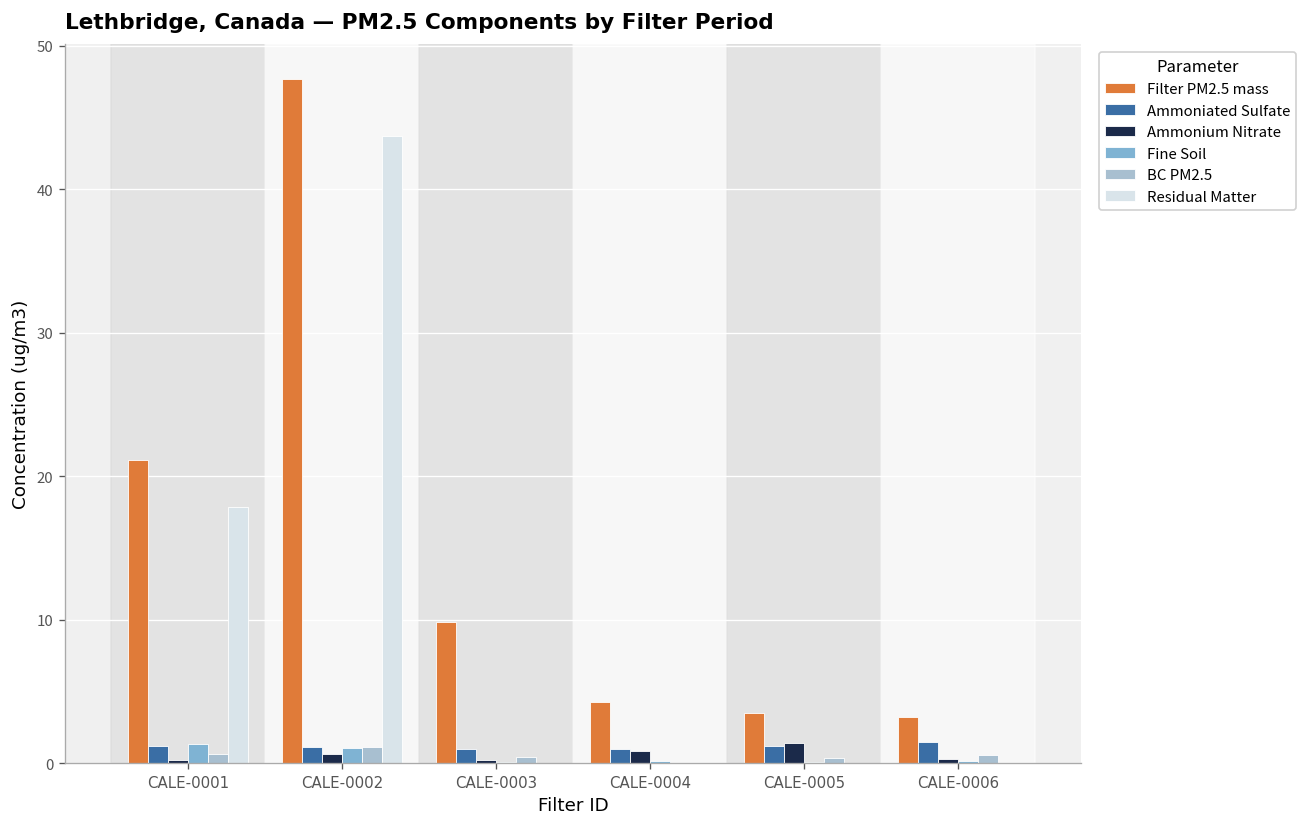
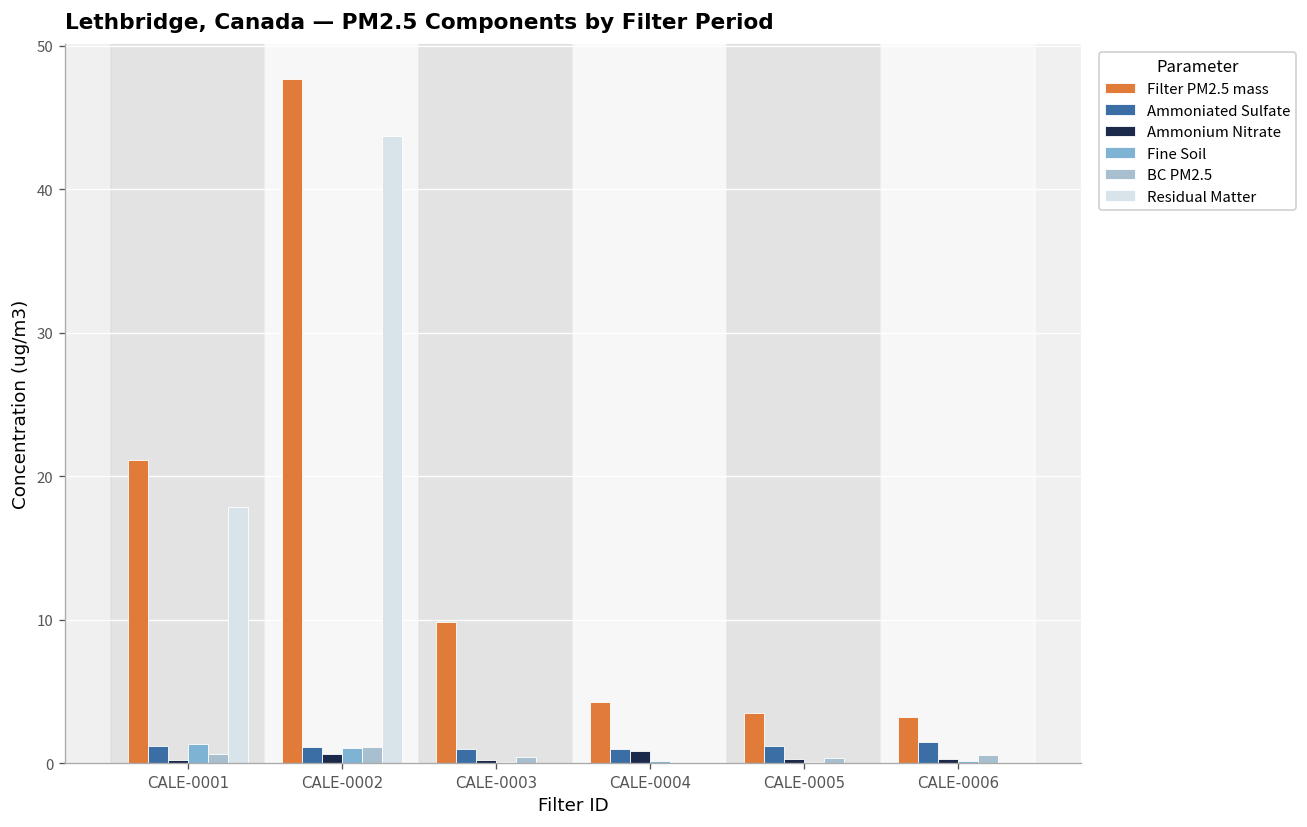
Ammonium Nitrate, CALE-0005: 1.4 -> 0.3
